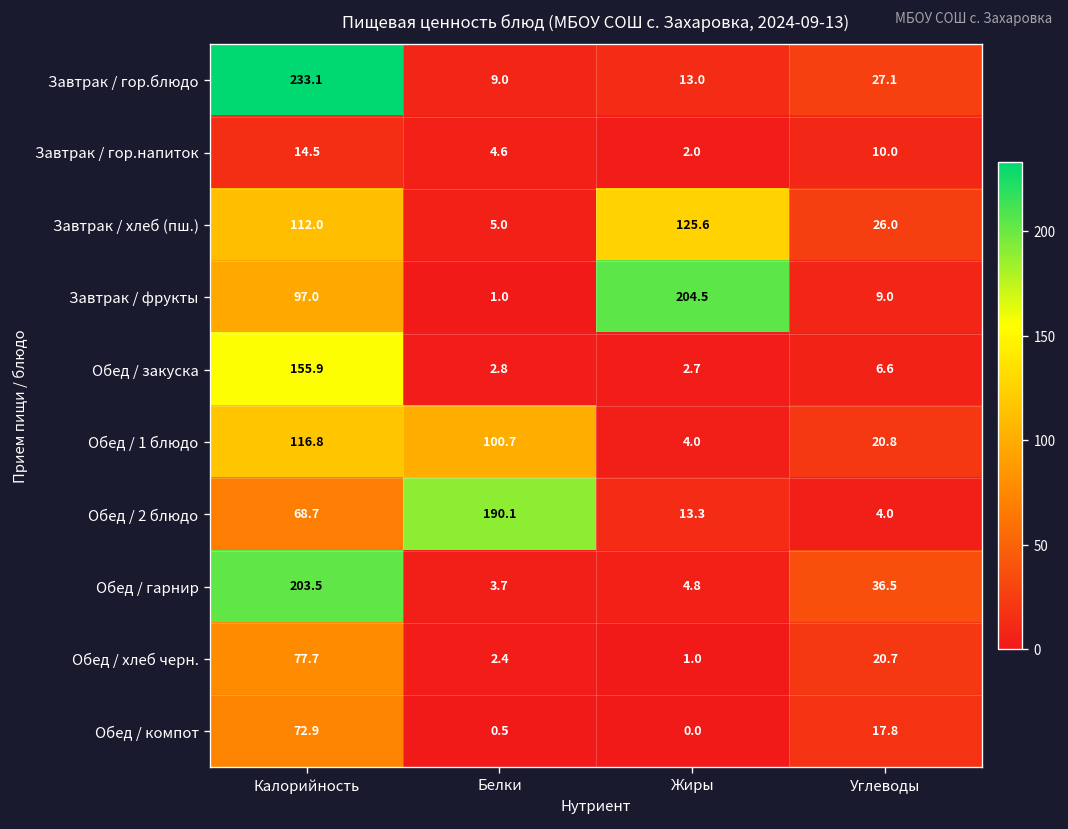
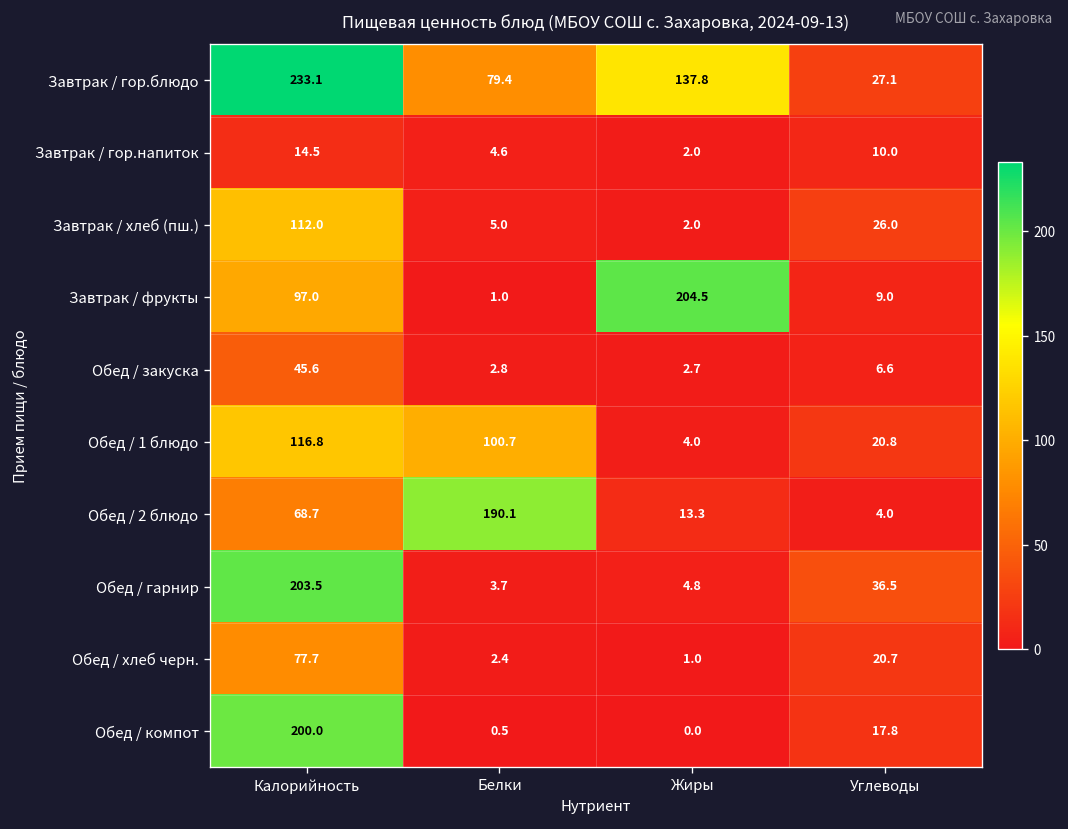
Завтрак / гор.блюдо, Белки: 9.0 -> 79.4
Завтрак / гор.блюдо, Жиры: 13.0 -> 137.8
Завтрак / хлеб (пш.), Жиры: 125.6 -> 2.0
Обед / закуска, Калорийность: 155.9 -> 45.6
Обед / компот, Калорийность: 72.9 -> 200.0
